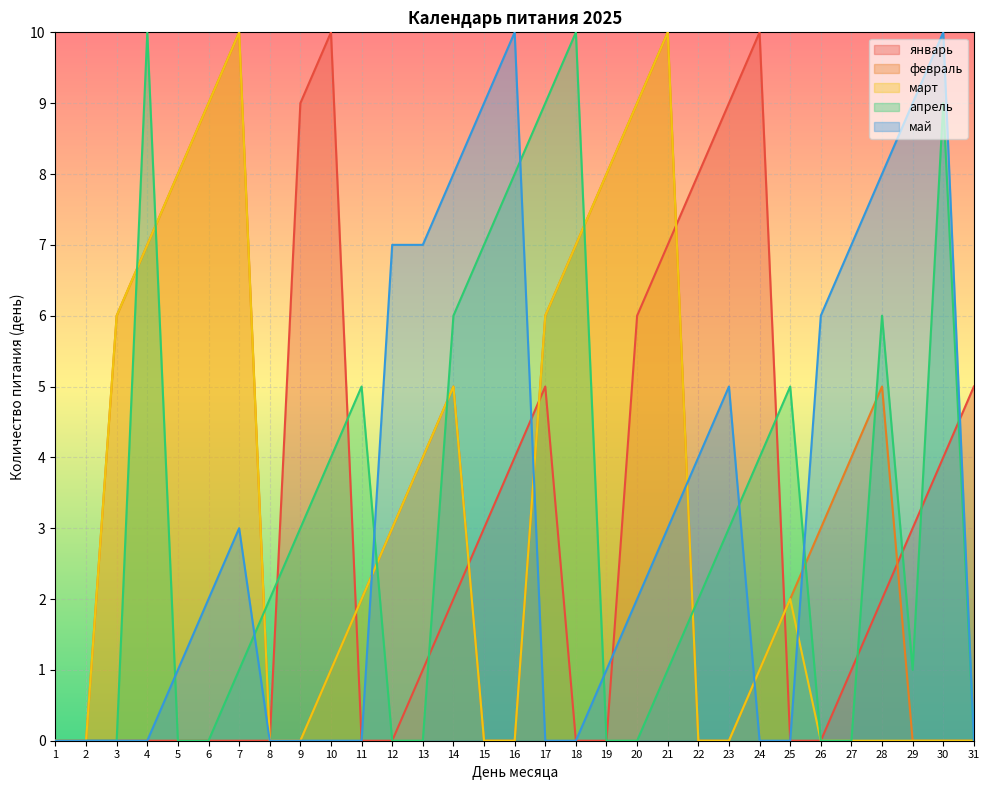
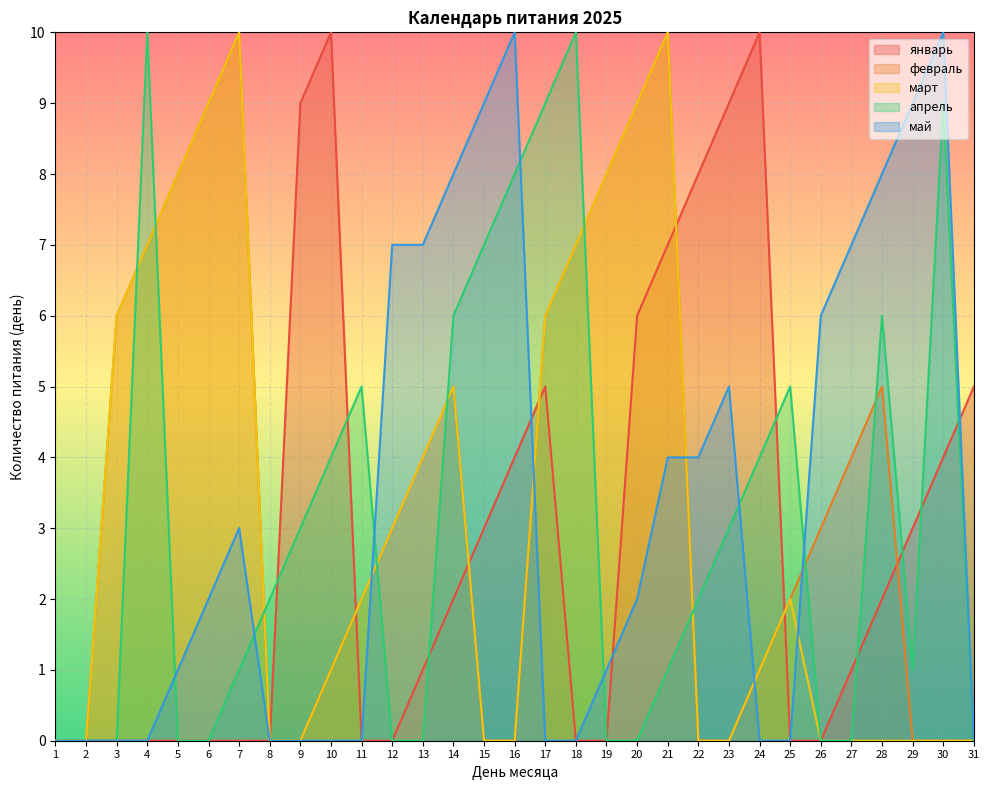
май, 21: 3 -> 4
